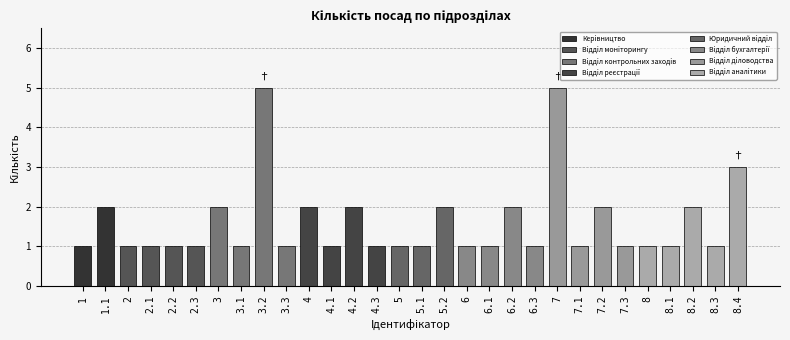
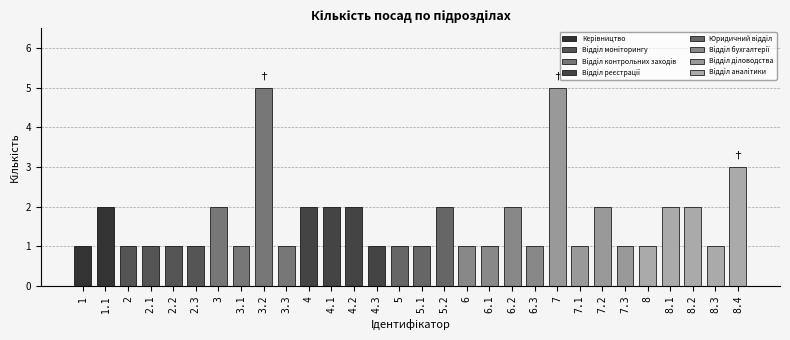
4.1: 1 -> 2
8.1: 1 -> 2
